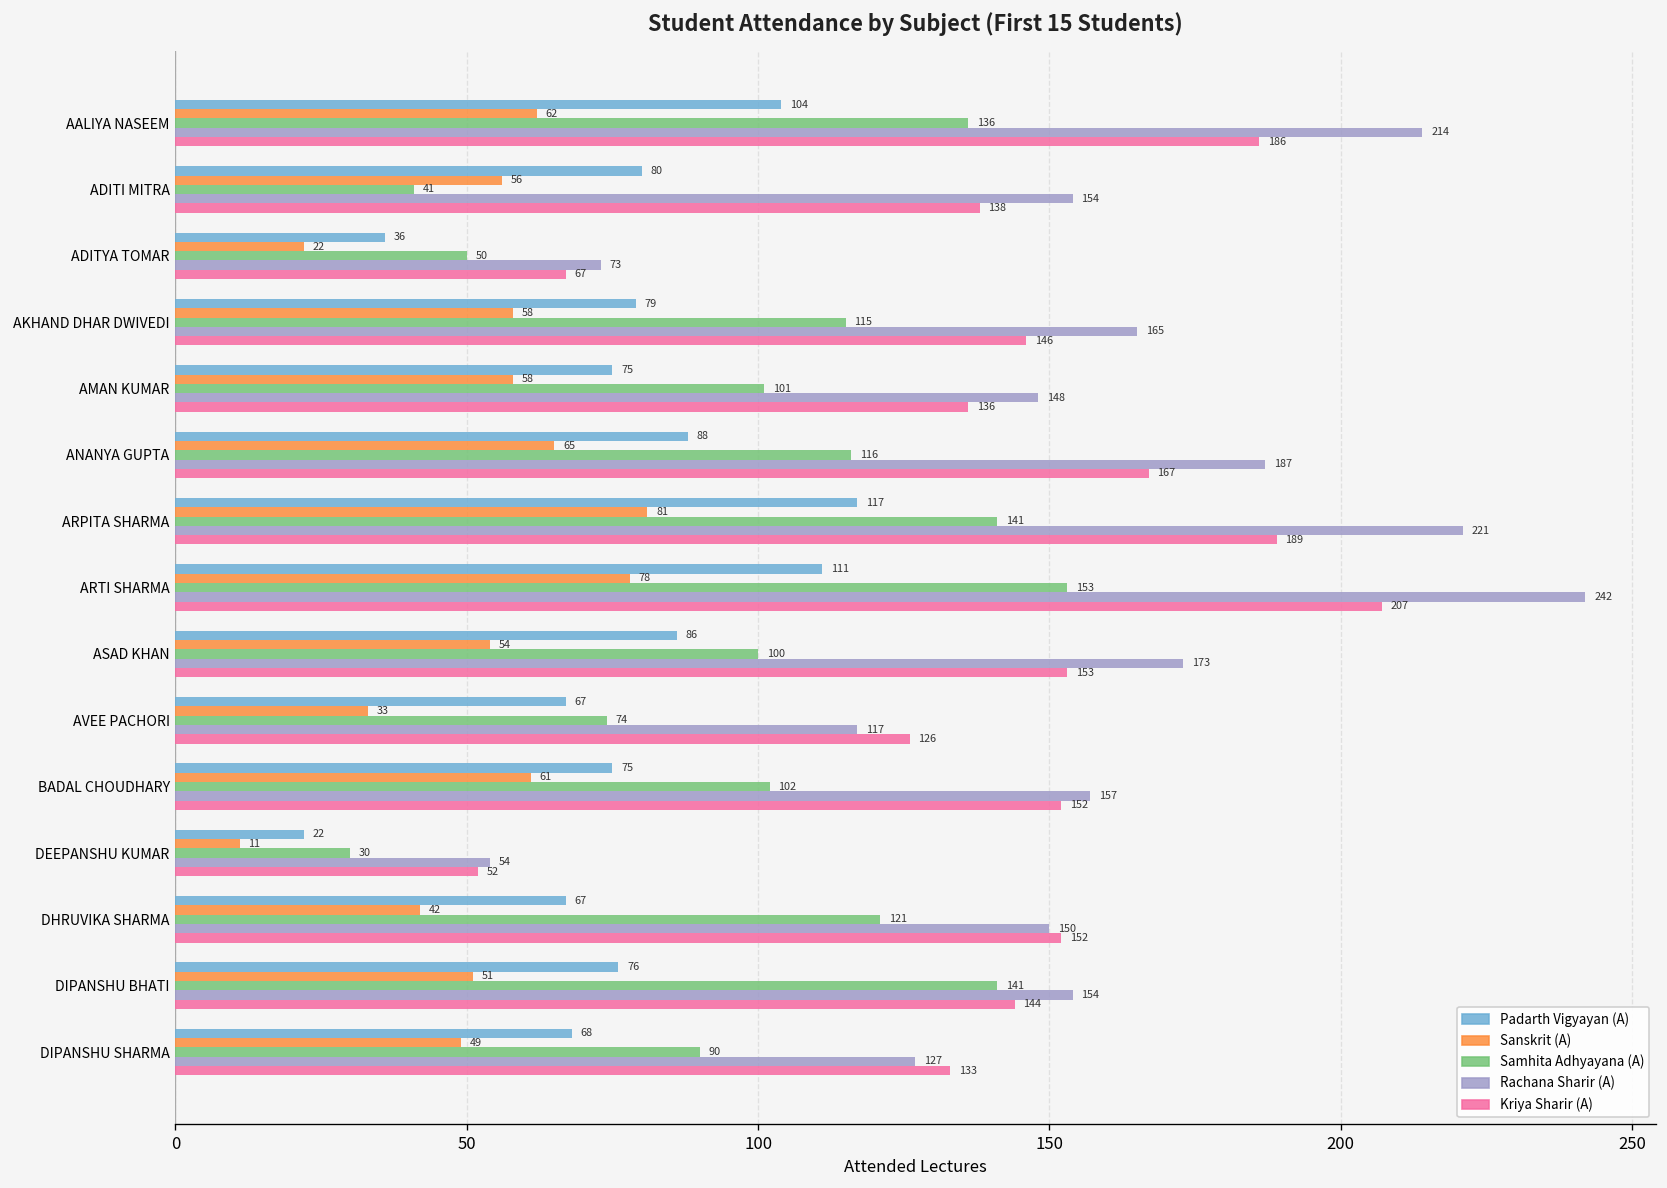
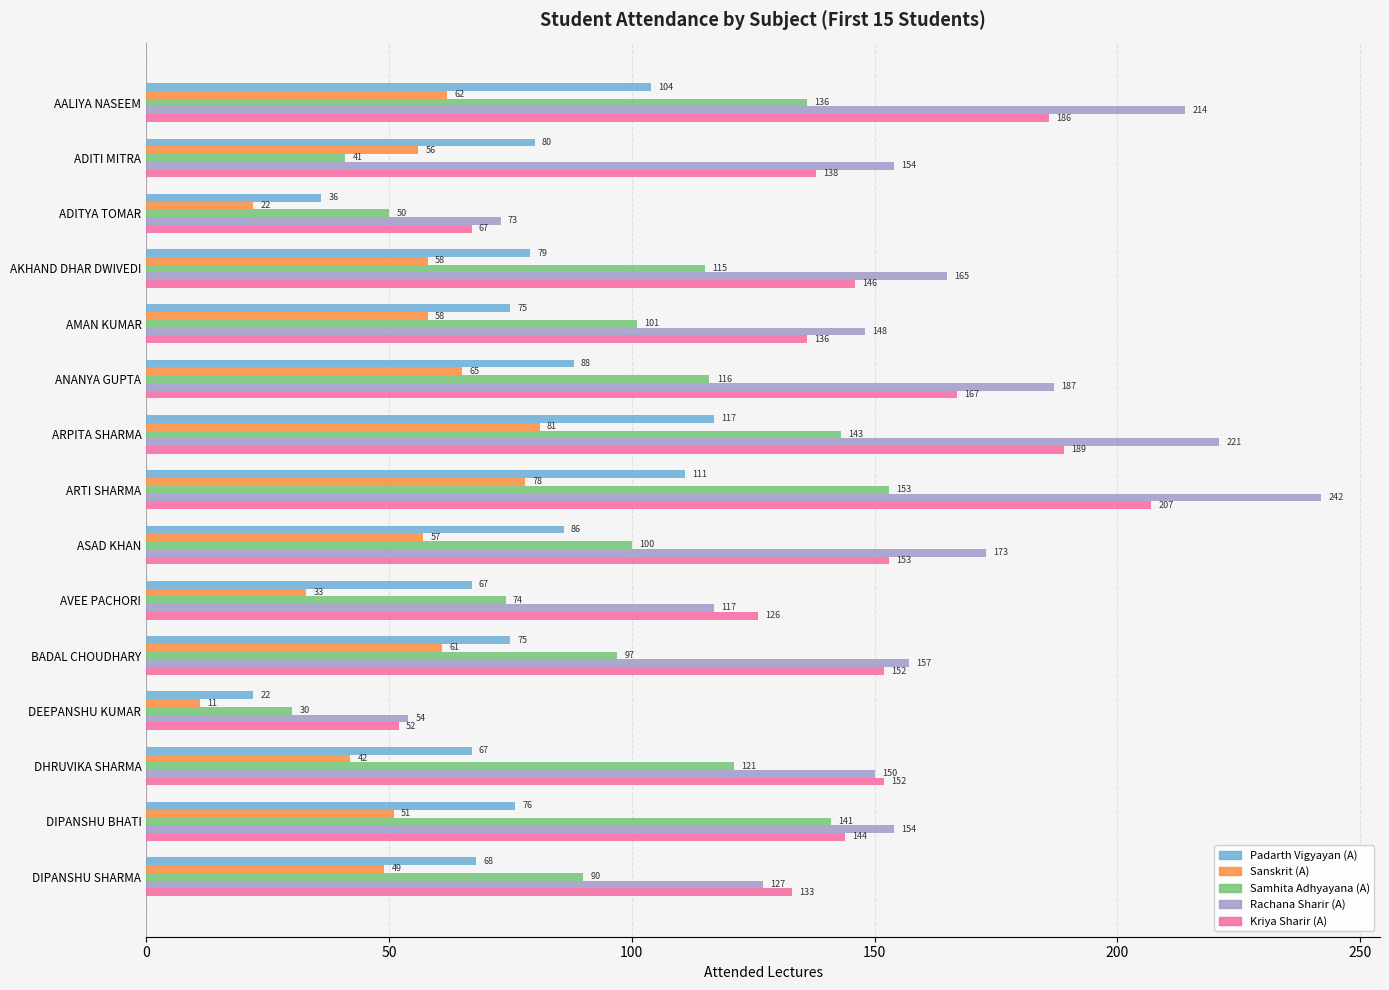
Samhita Adhyayana (A), ARPITA SHARMA: 141 -> 143
Sanskrit (A), ASAD KHAN: 54 -> 57
Samhita Adhyayana (A), BADAL CHOUDHARY: 102 -> 97
